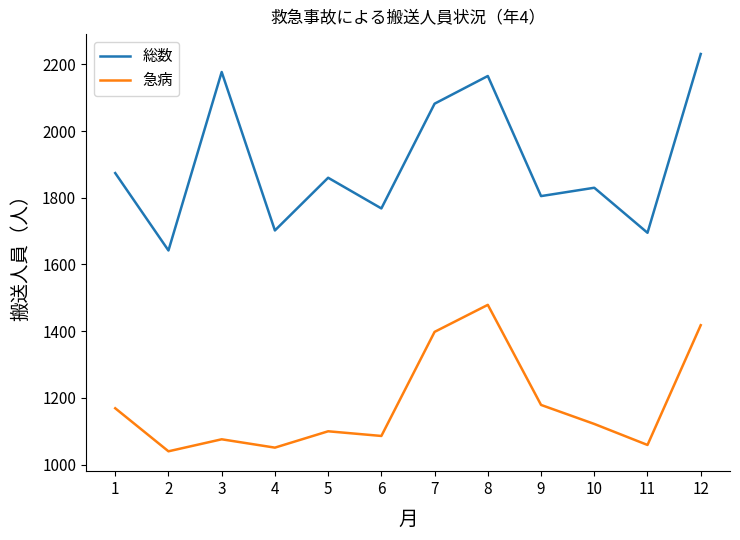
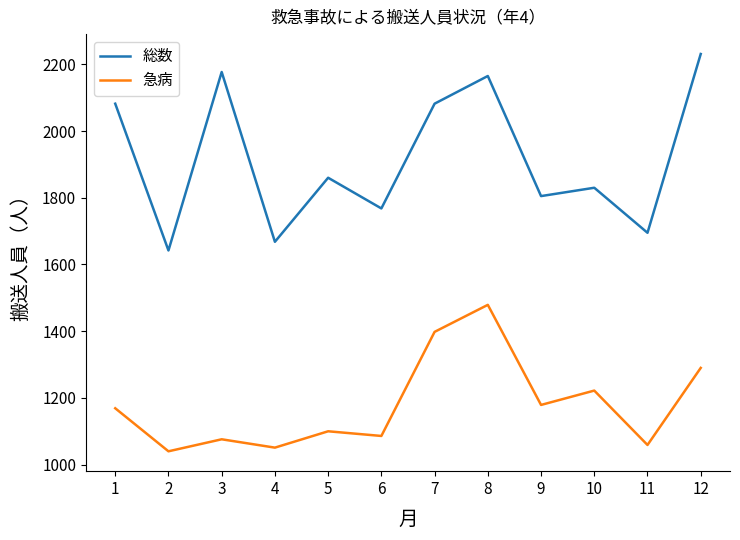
総数, 1: 1870 -> 2080
総数, 4: 1700 -> 1670
急病, 10: 1120 -> 1220
急病, 12: 1420 -> 1290
